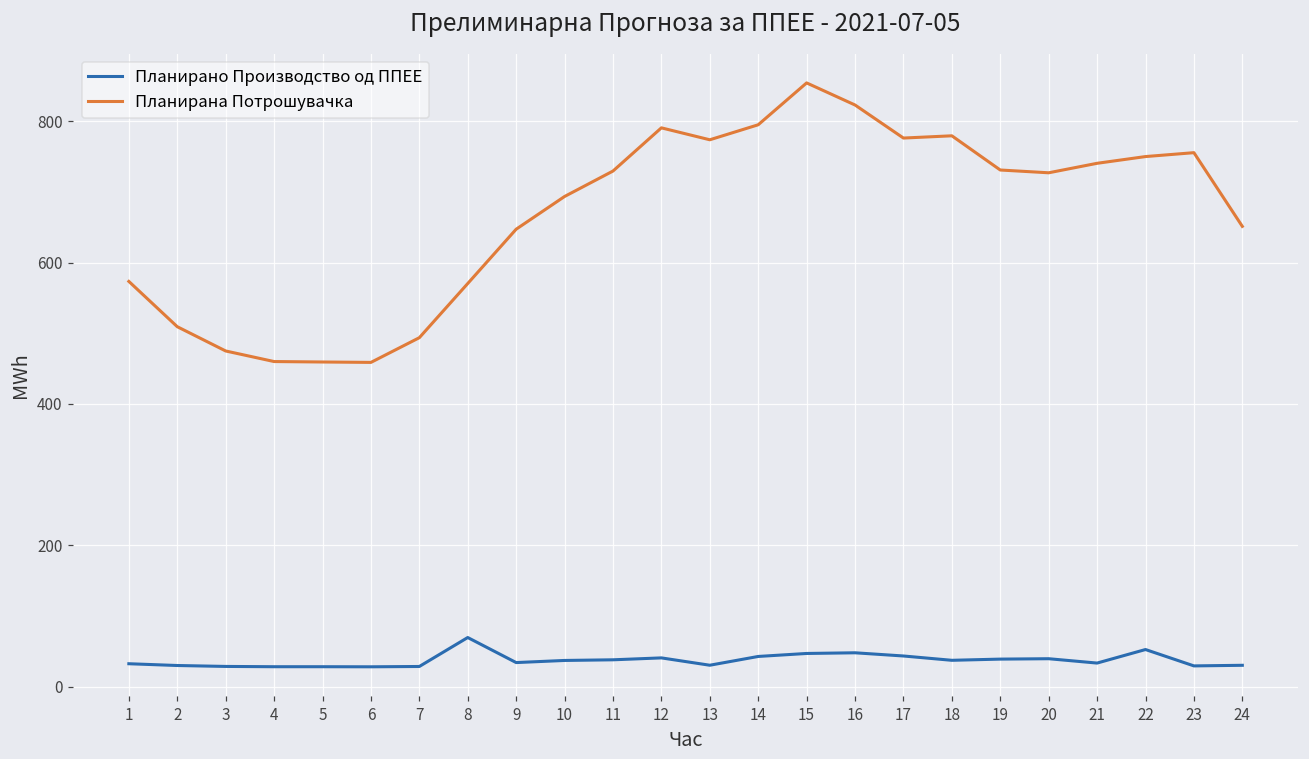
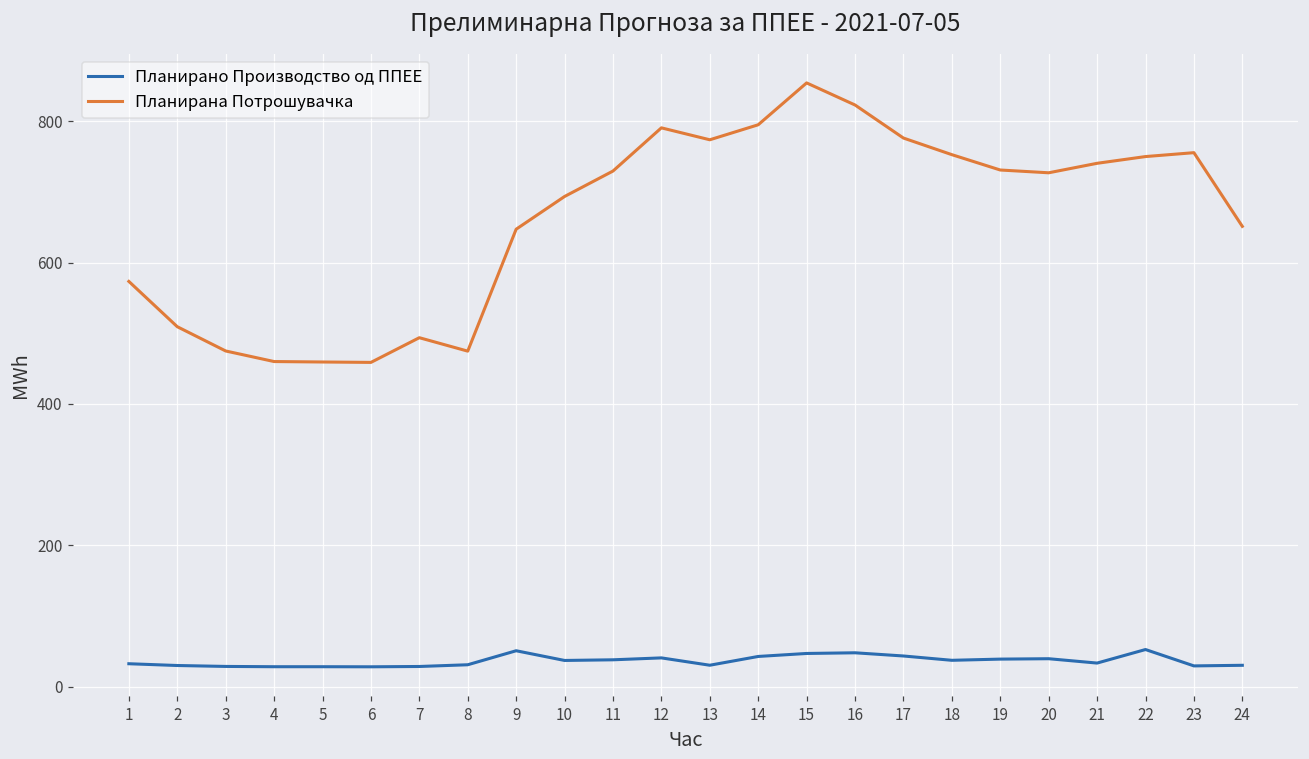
Планирано Производство од ППЕЕ, 8: 70 -> 30
Планирана Потрошувачка, 8: 570 -> 470
Планирано Производство од ППЕЕ, 9: 30 -> 50
Планирана Потрошувачка, 18: 780 -> 750
